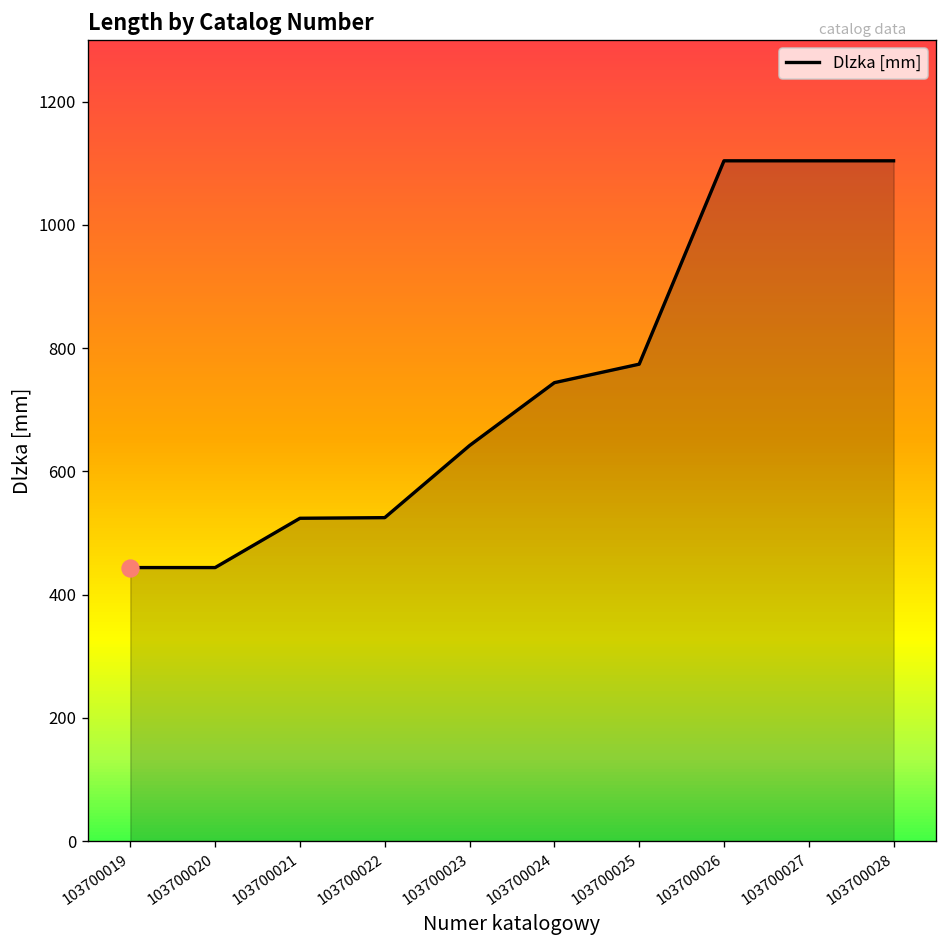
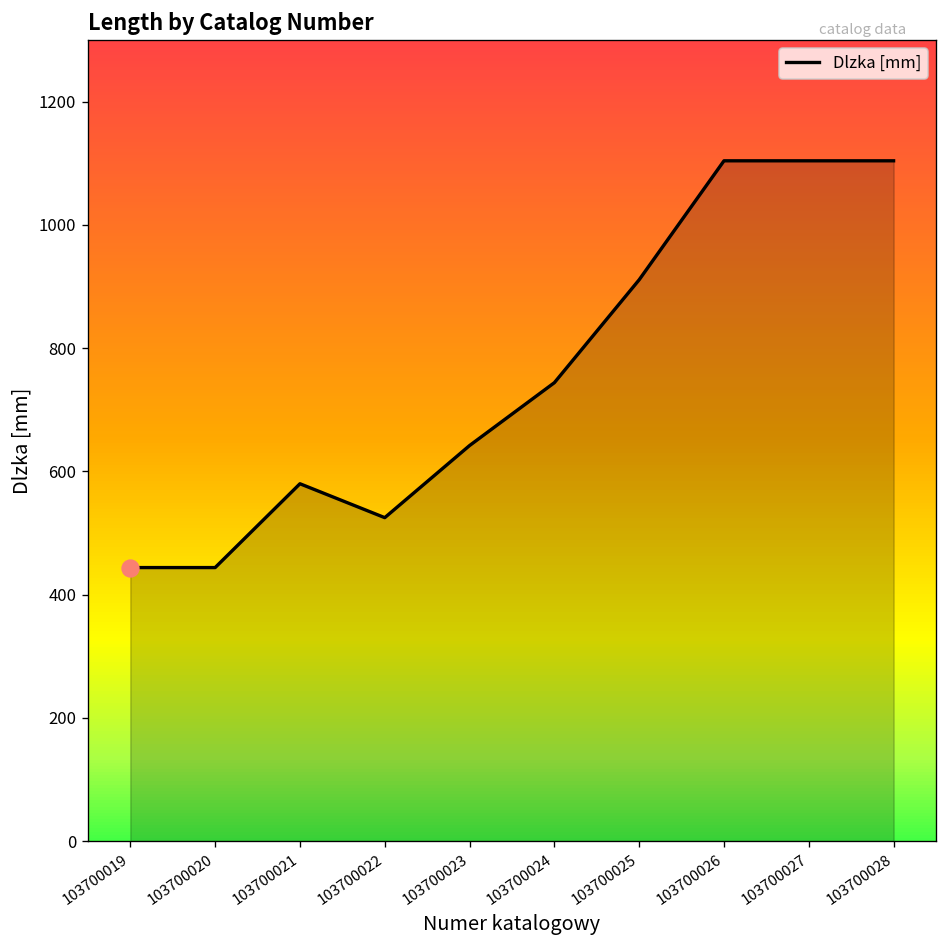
Dlzka [mm], 103700021: 520 -> 580
Dlzka [mm], 103700025: 770 -> 910
